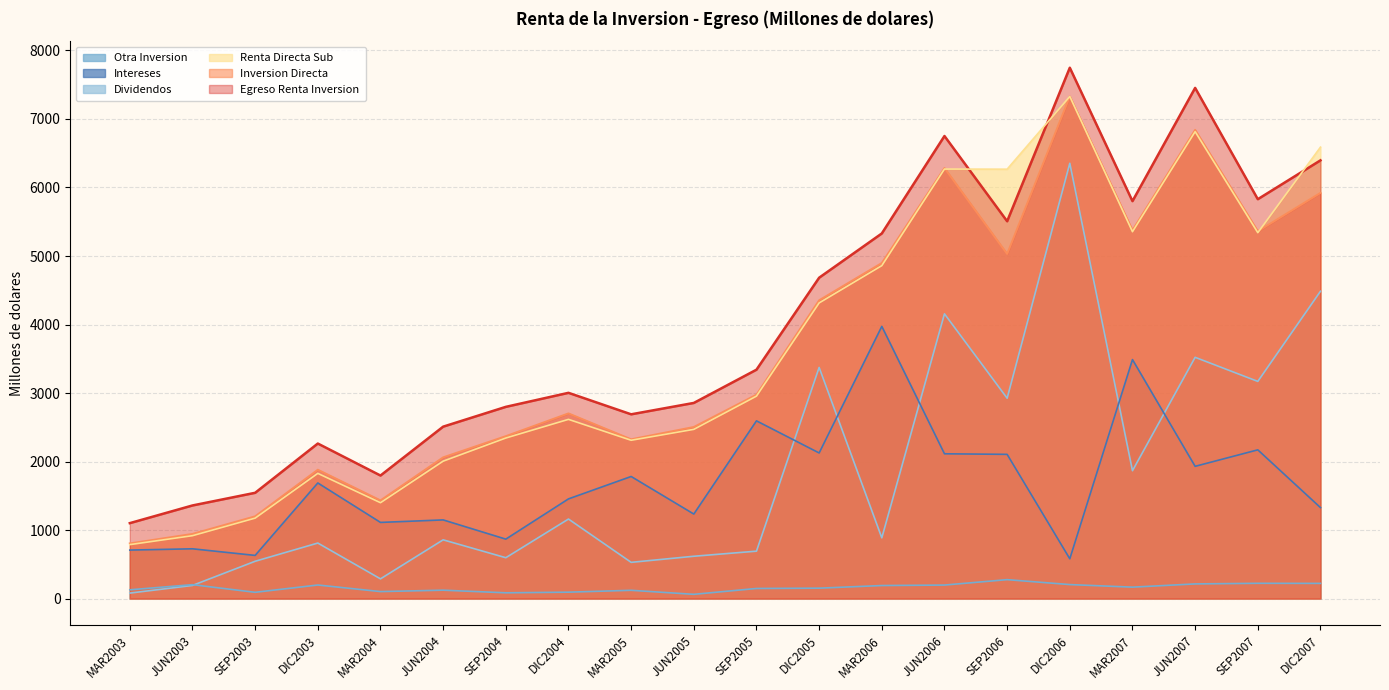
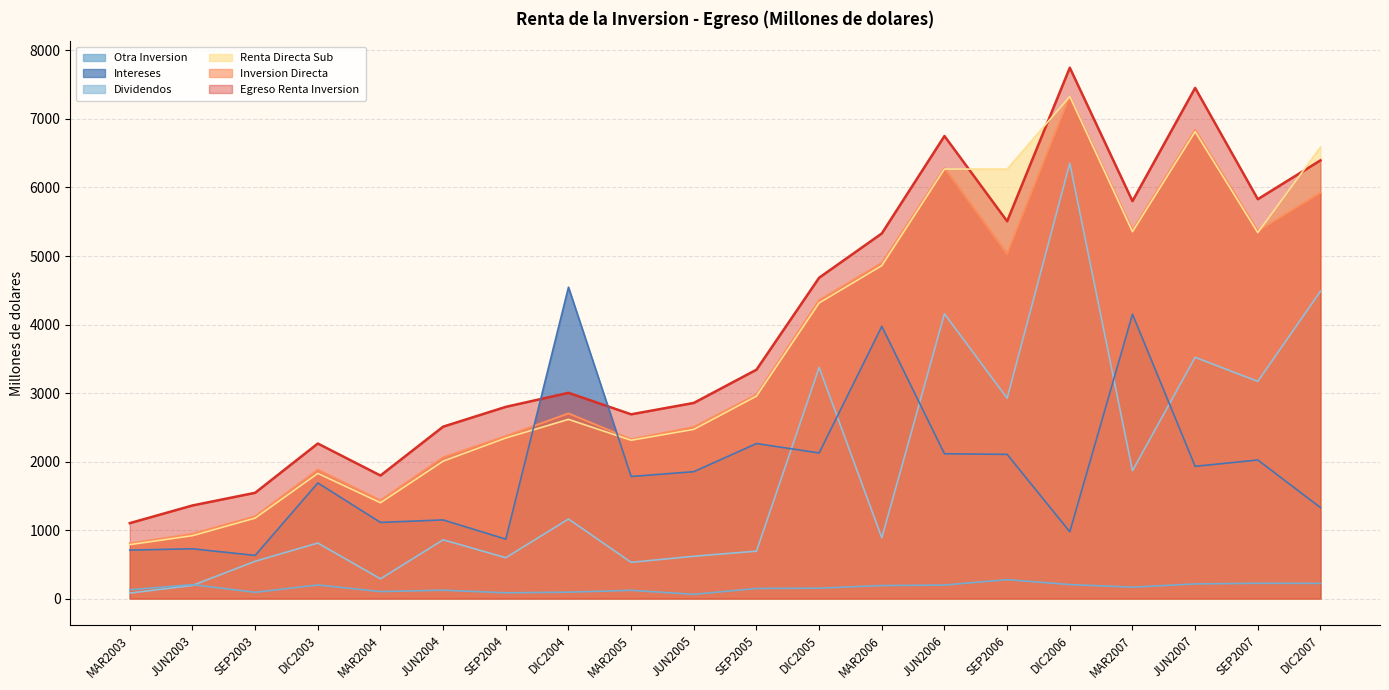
Intereses, DIC2004: 1500 -> 4500
Intereses, JUN2005: 1200 -> 1900
Intereses, SEP2005: 2600 -> 2300
Intereses, DIC2006: 600 -> 1000
Intereses, MAR2007: 3500 -> 4200
Intereses, SEP2007: 2200 -> 2000
